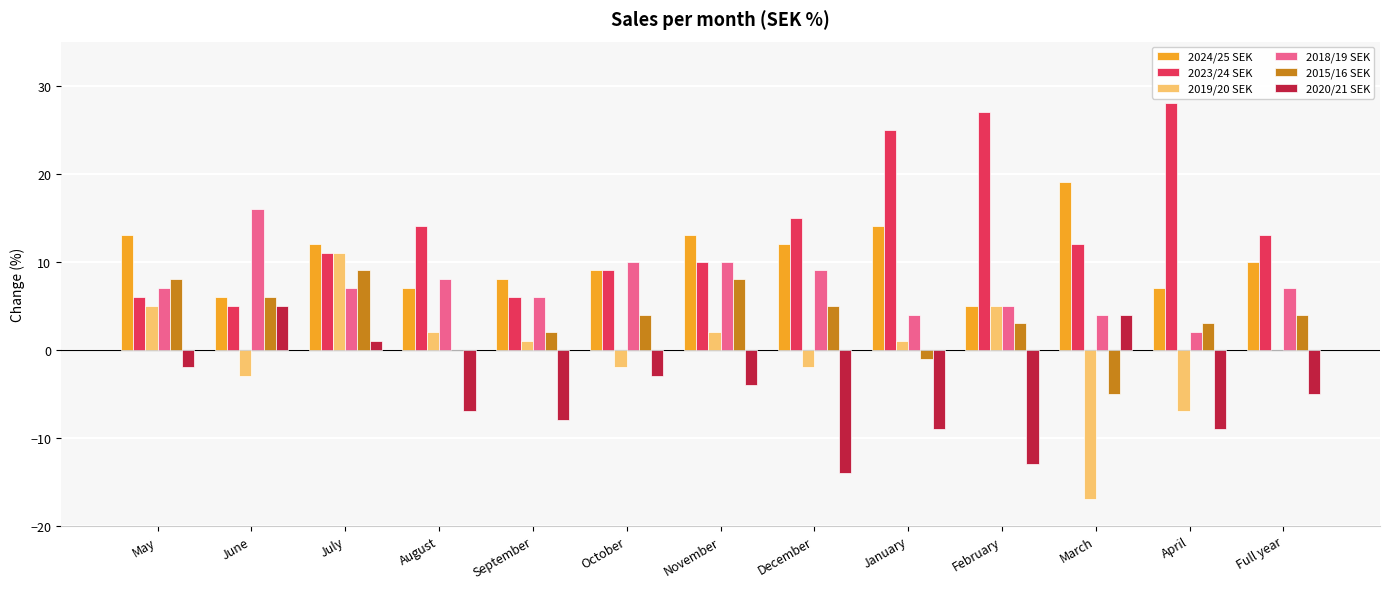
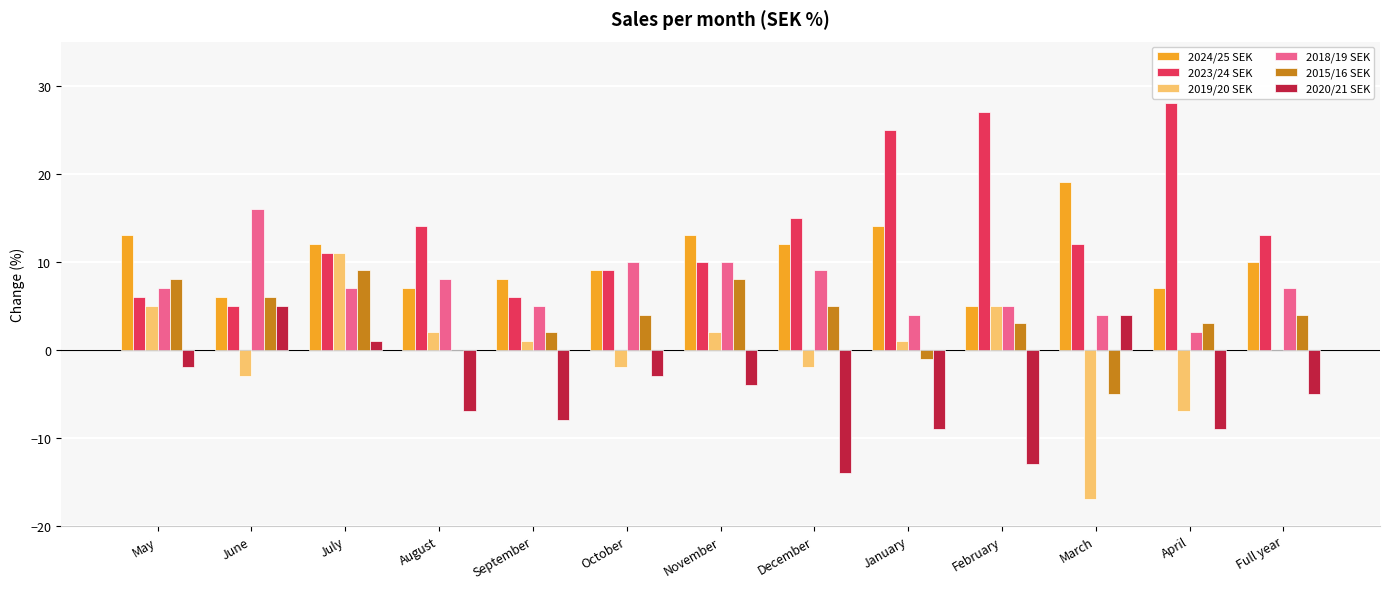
2018/19 SEK, September: 6 -> 5
